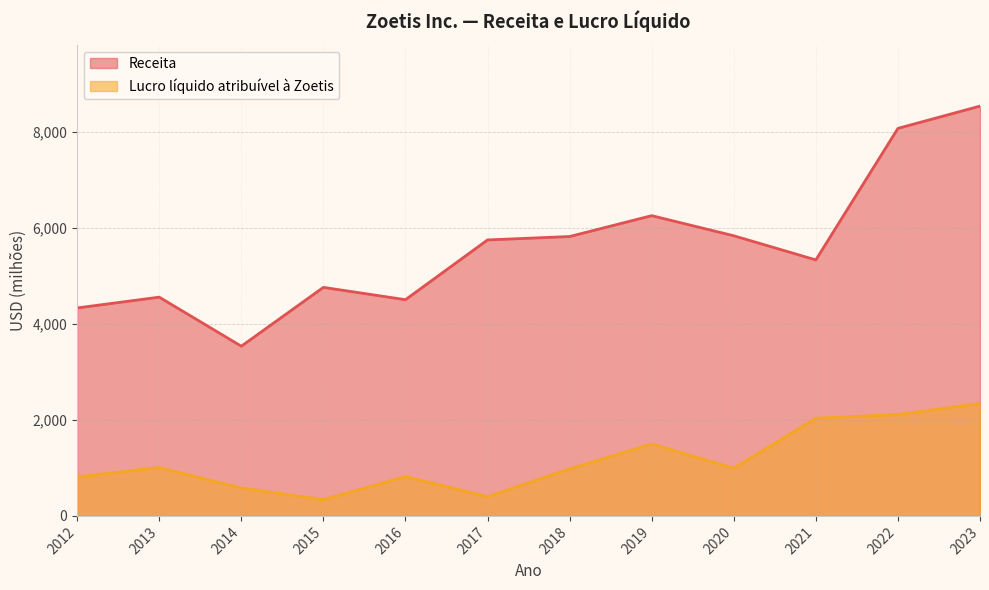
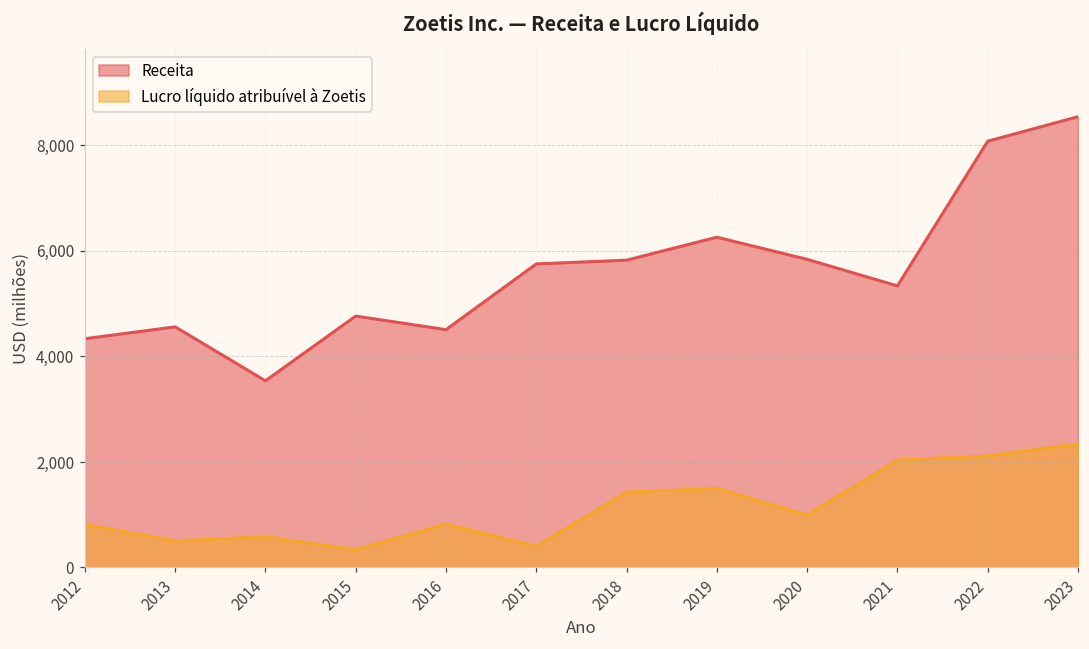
Lucro líquido atribuível à Zoetis, 2013: 1,000 -> 500
Lucro líquido atribuível à Zoetis, 2018: 1,000 -> 1,400
